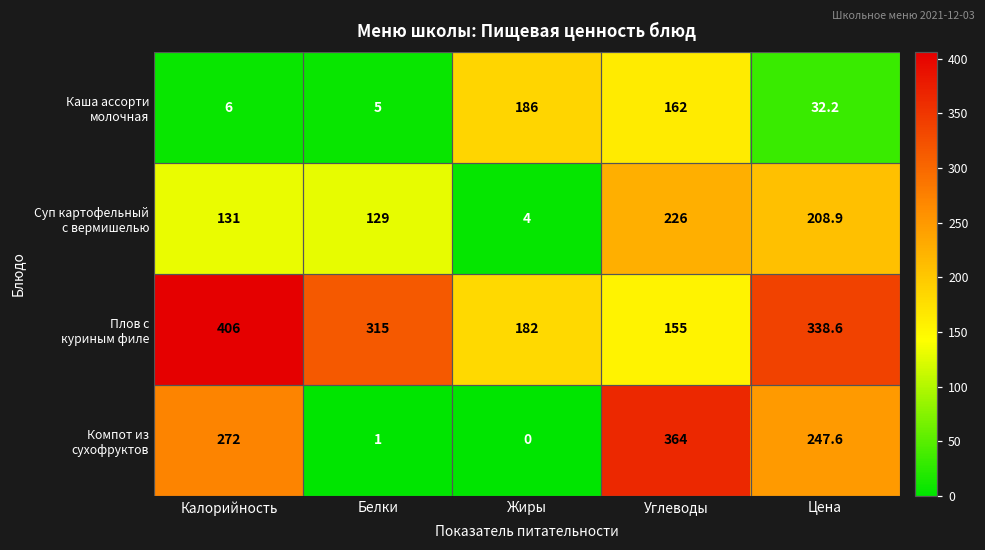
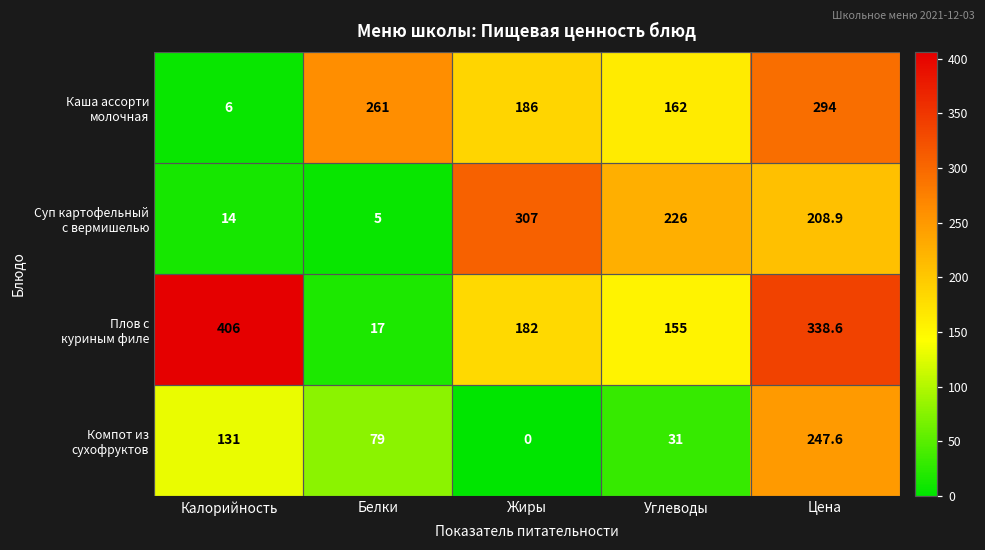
Каша ассорти молочная, Белки: 5 -> 261
Каша ассорти молочная, Цена: 32.2 -> 294
Суп картофельный с вермишелью, Калорийность: 131 -> 14
Суп картофельный с вермишелью, Белки: 129 -> 5
Суп картофельный с вермишелью, Жиры: 4 -> 307
Плов с куриным филе, Белки: 315 -> 17
Компот из сухофруктов, Калорийность: 272 -> 131
Компот из сухофруктов, Белки: 1 -> 79
Компот из сухофруктов, Углеводы: 364 -> 31
